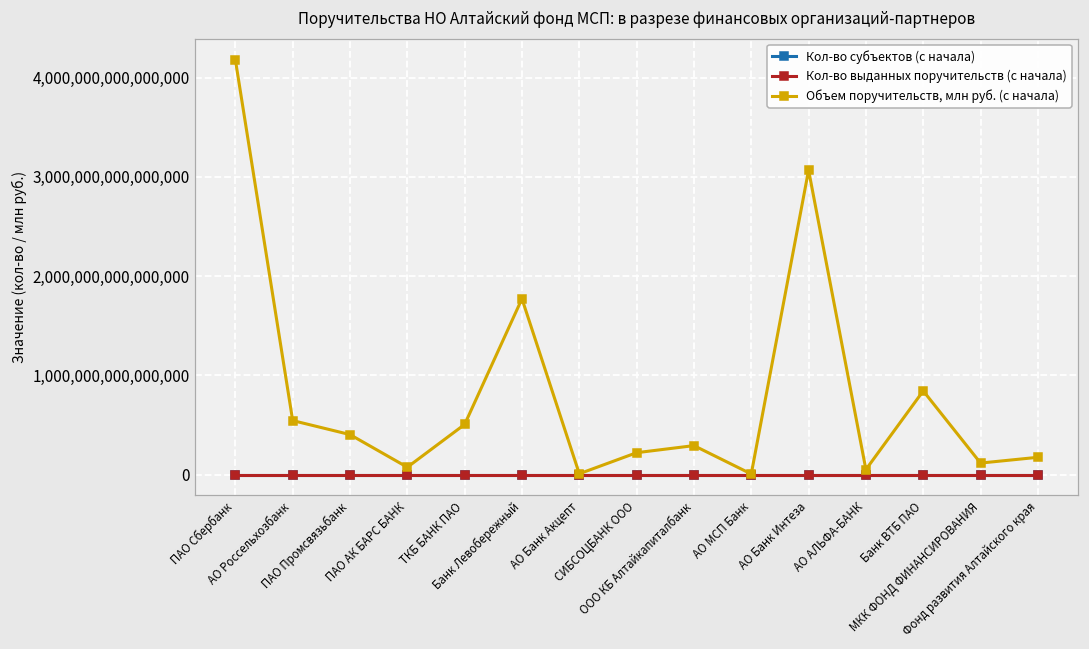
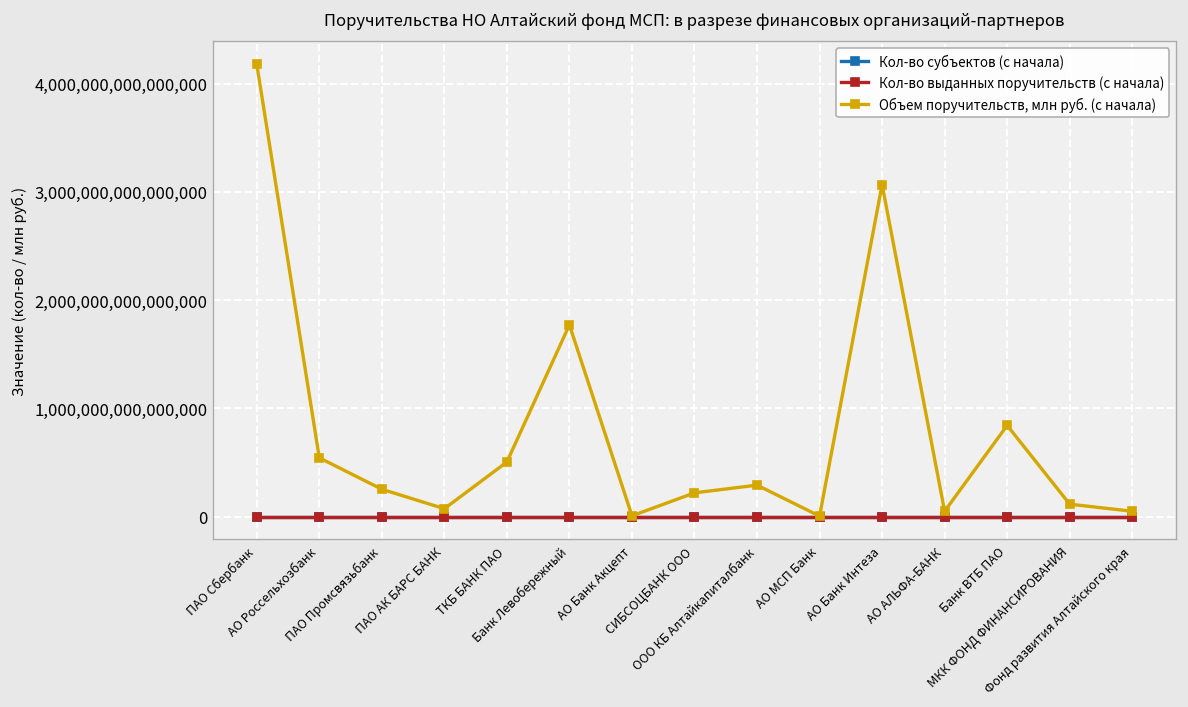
Объем поручительств, млн руб. (с начала), ПАО Промсвязьбанк: 400,000,000,000,000 -> 300,000,000,000,000
Объем поручительств, млн руб. (с начала), Фонд развития Алтайского края: 200,000,000,000,000 -> 100,000,000,000,000
